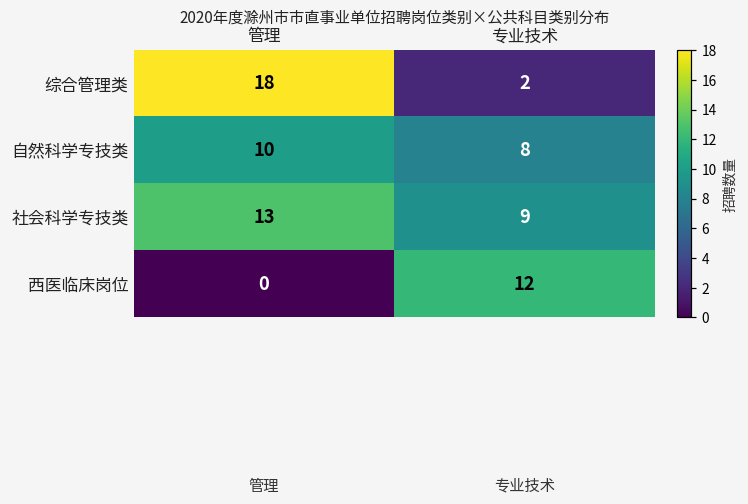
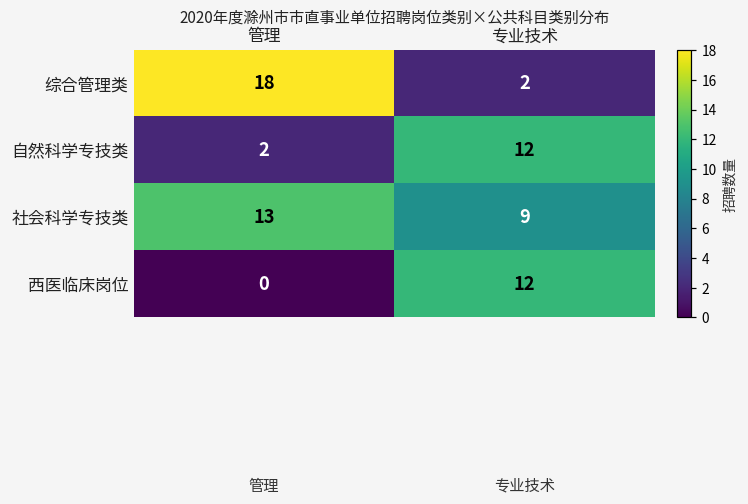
自然科学专技类, 管理: 10 -> 2
自然科学专技类, 专业技术: 8 -> 12
